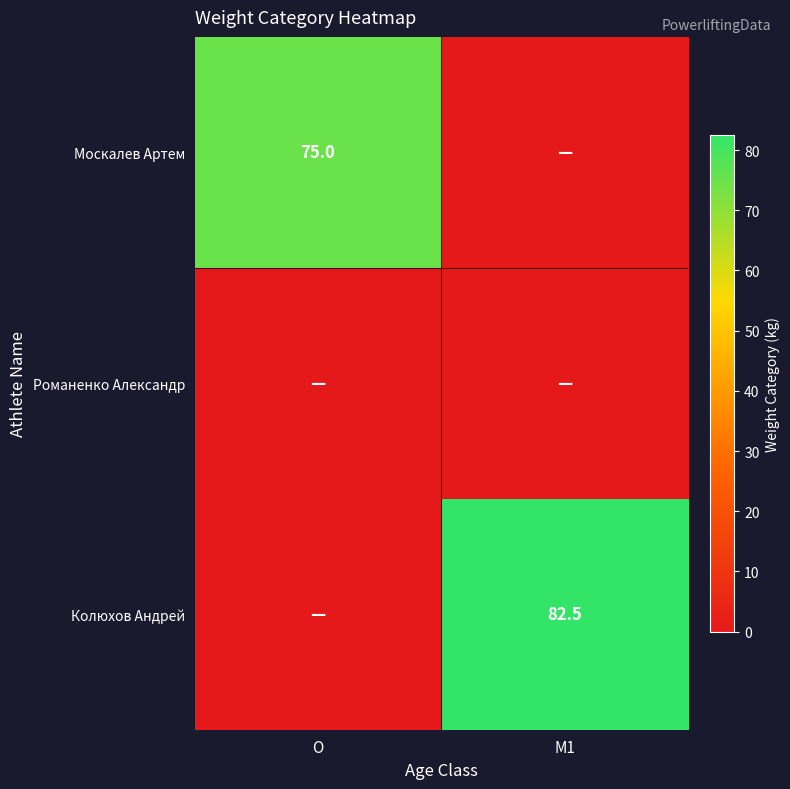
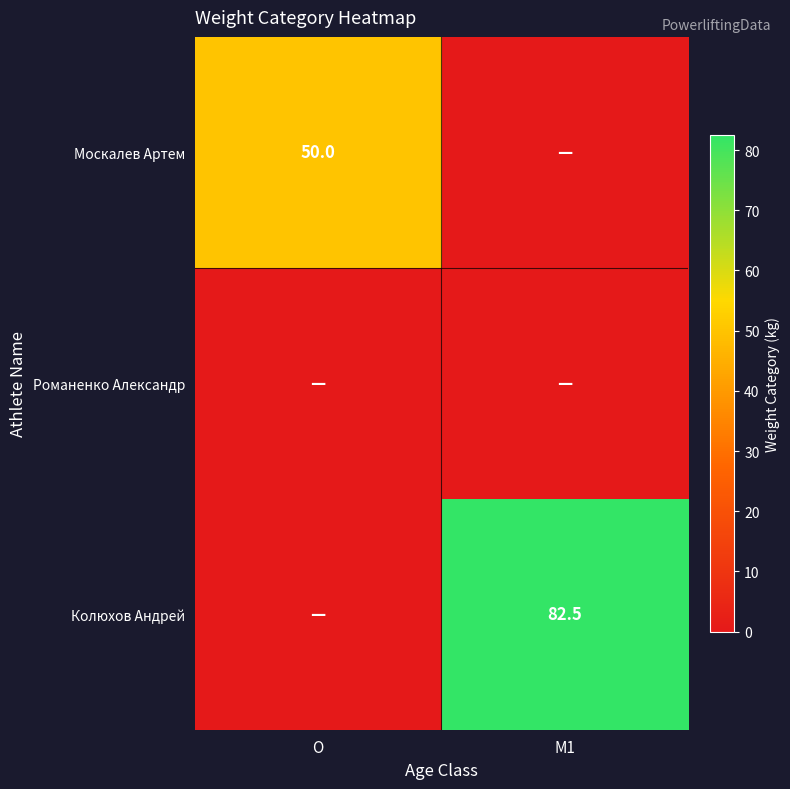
Москалев Артем, O: 75.0 -> 50.0
